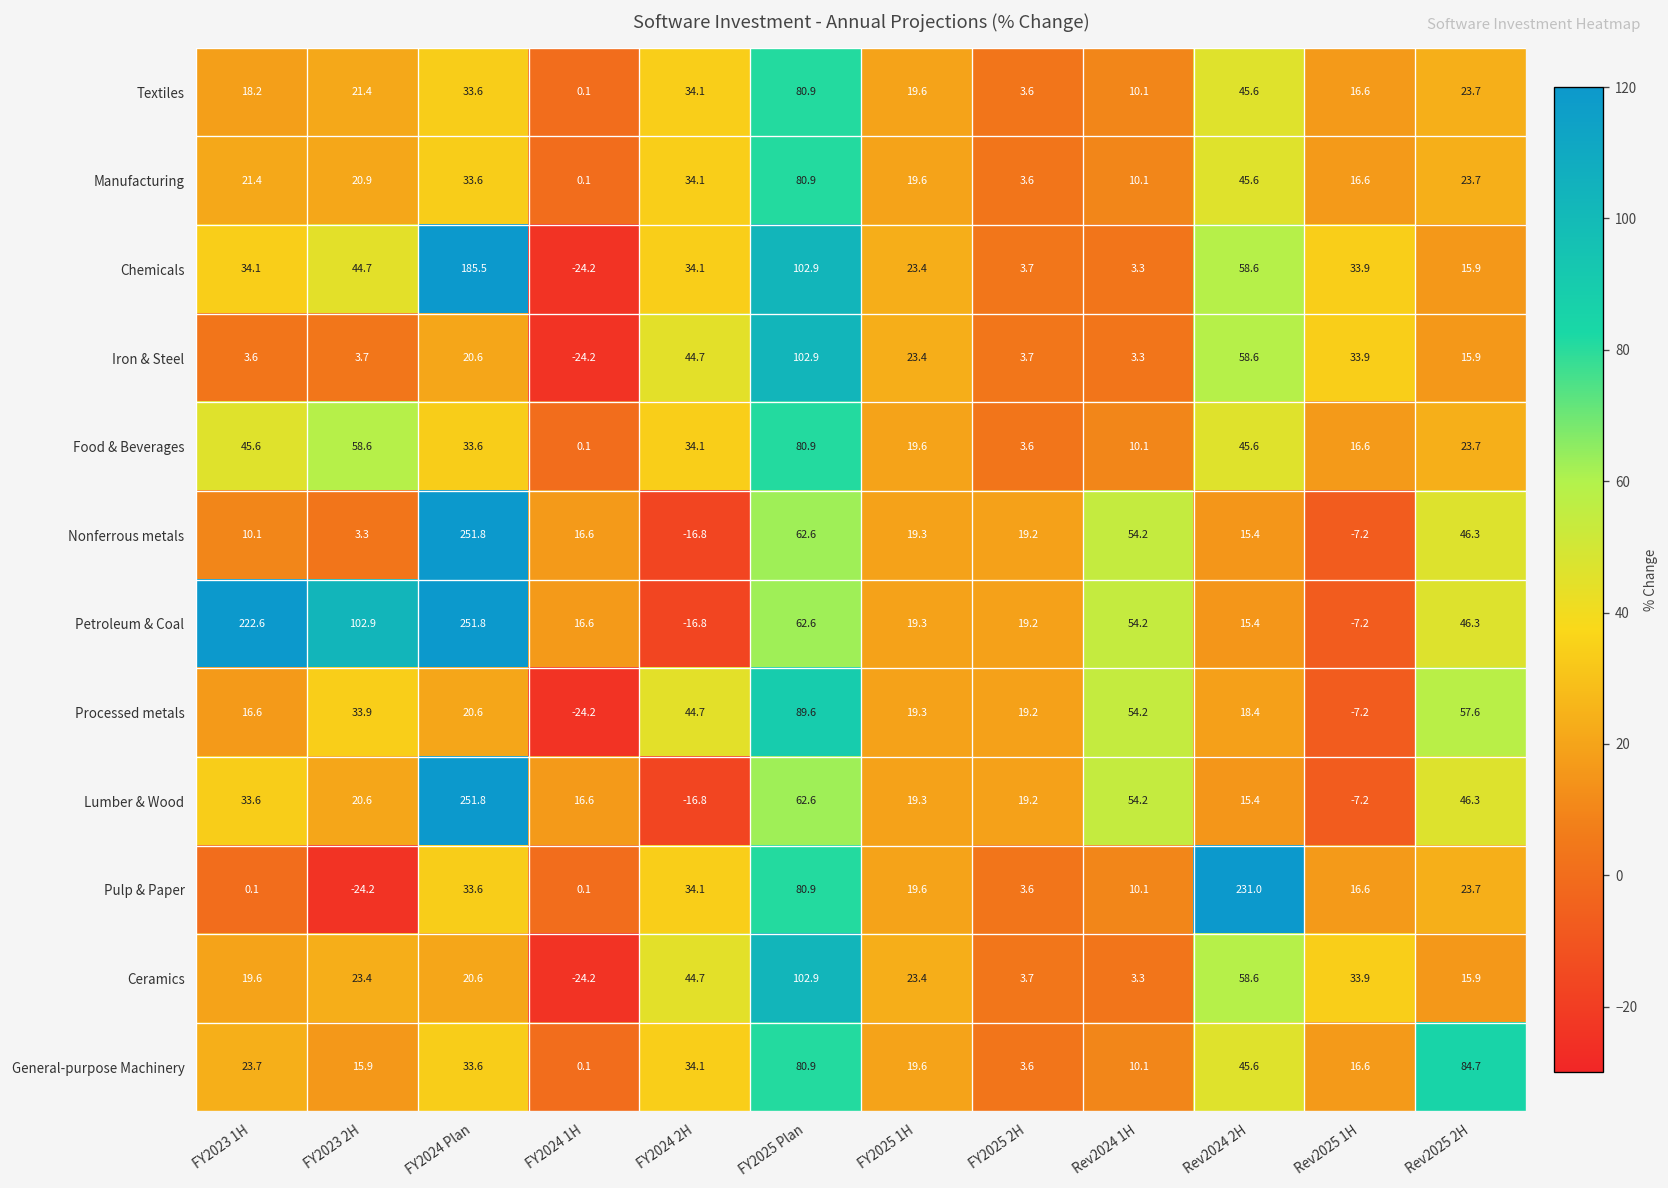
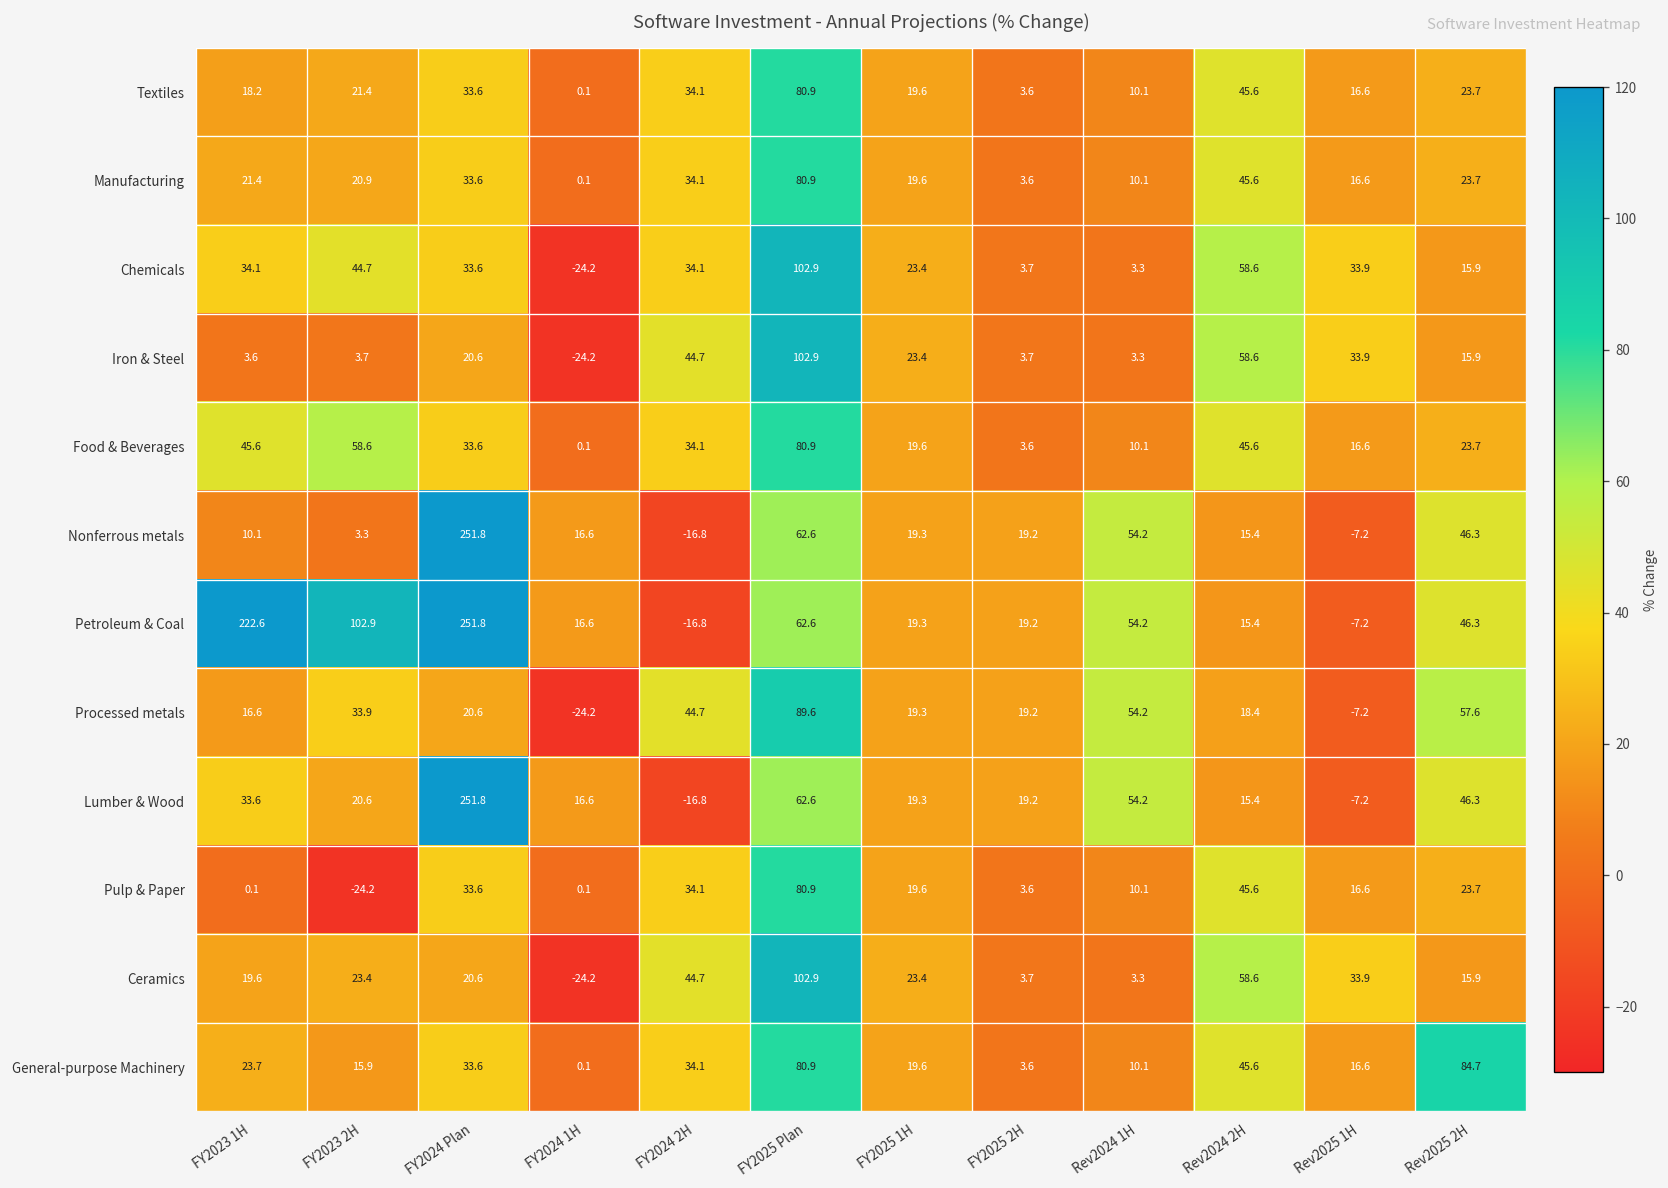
Chemicals, FY2024 Plan: 185.5 -> 33.6
Pulp & Paper, Rev2024 2H: 231.0 -> 45.6
